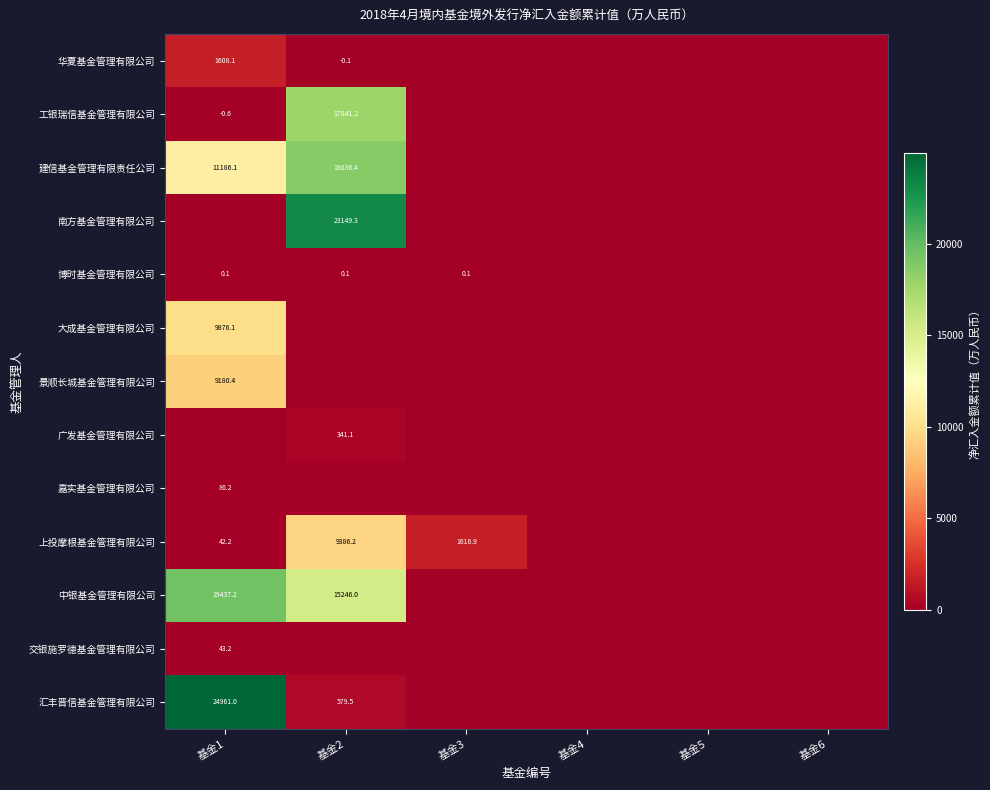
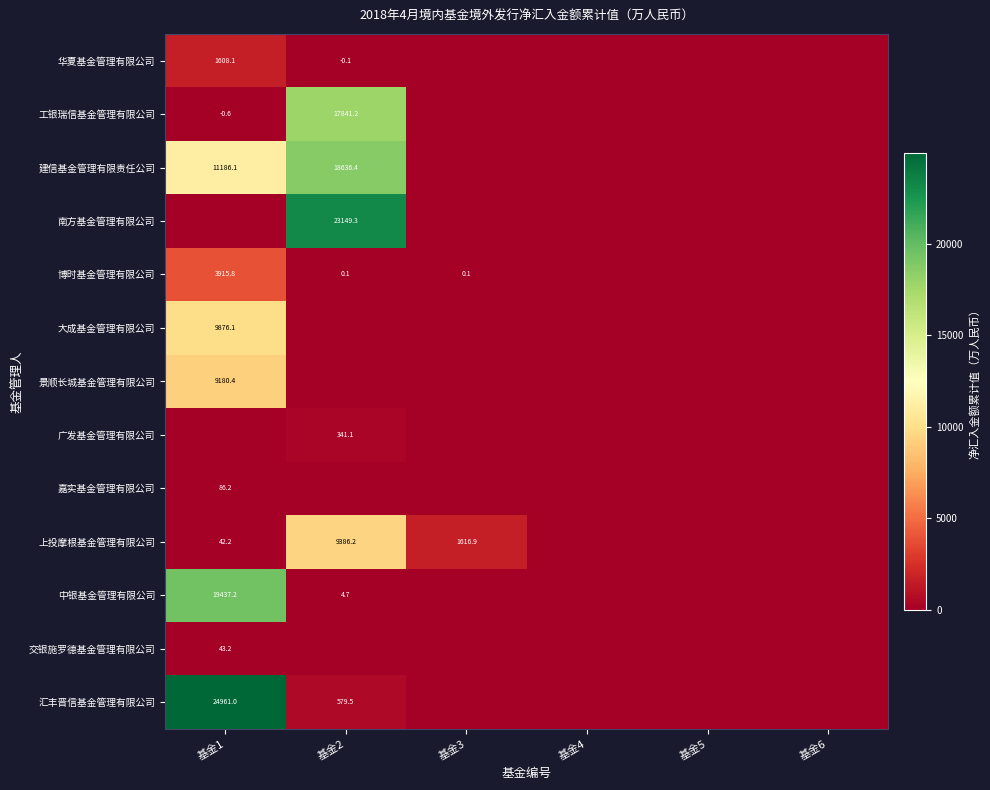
博时基金管理有限公司, 基金1: 0.1 -> 3915.8
中银基金管理有限公司, 基金2: 15246.0 -> 4.7
